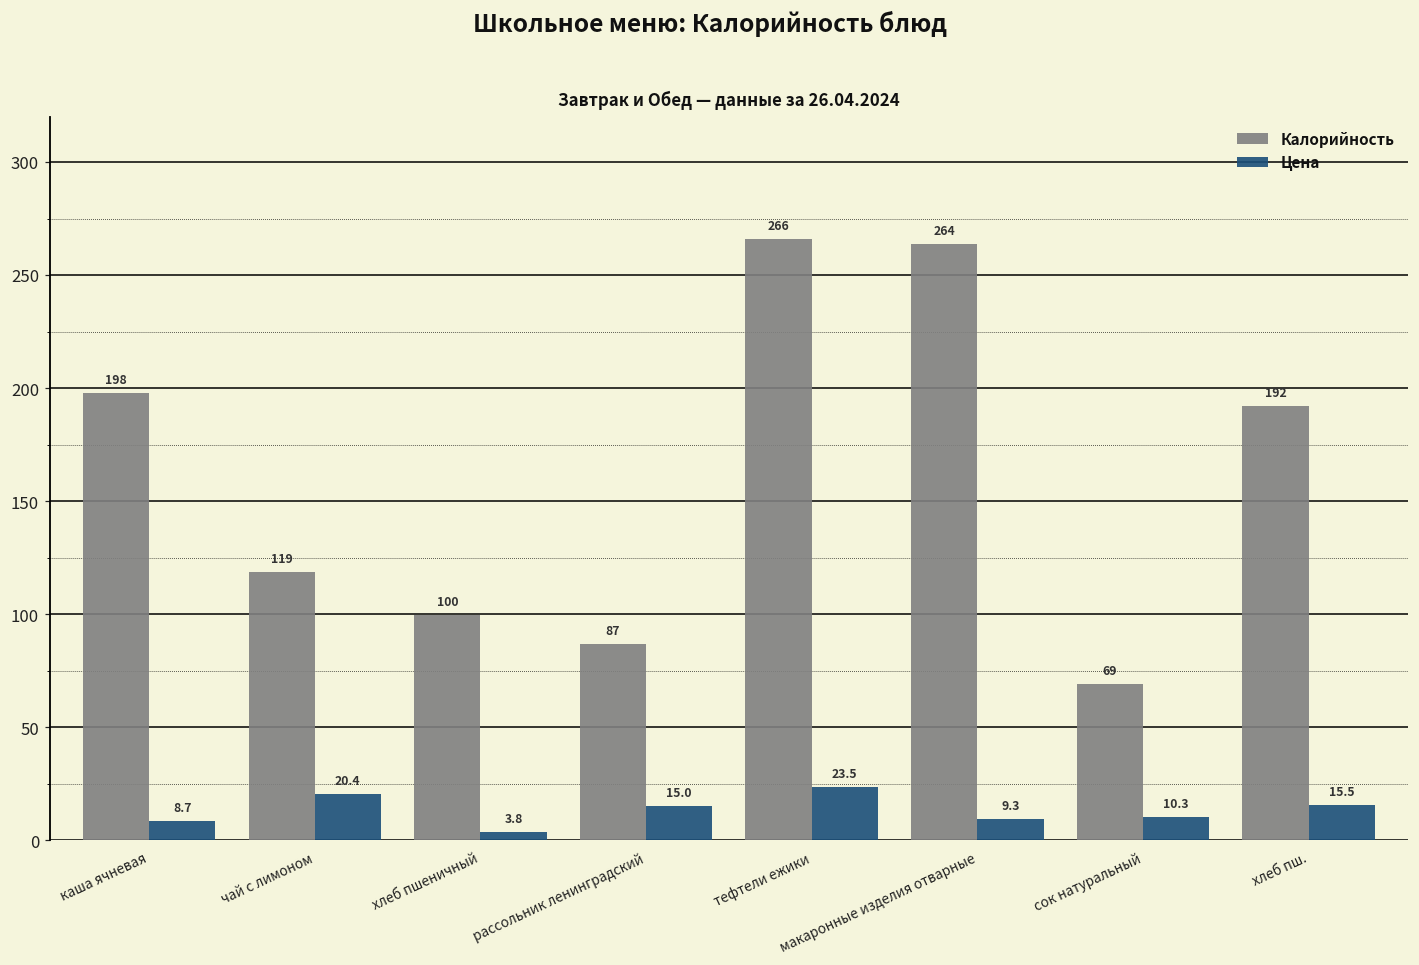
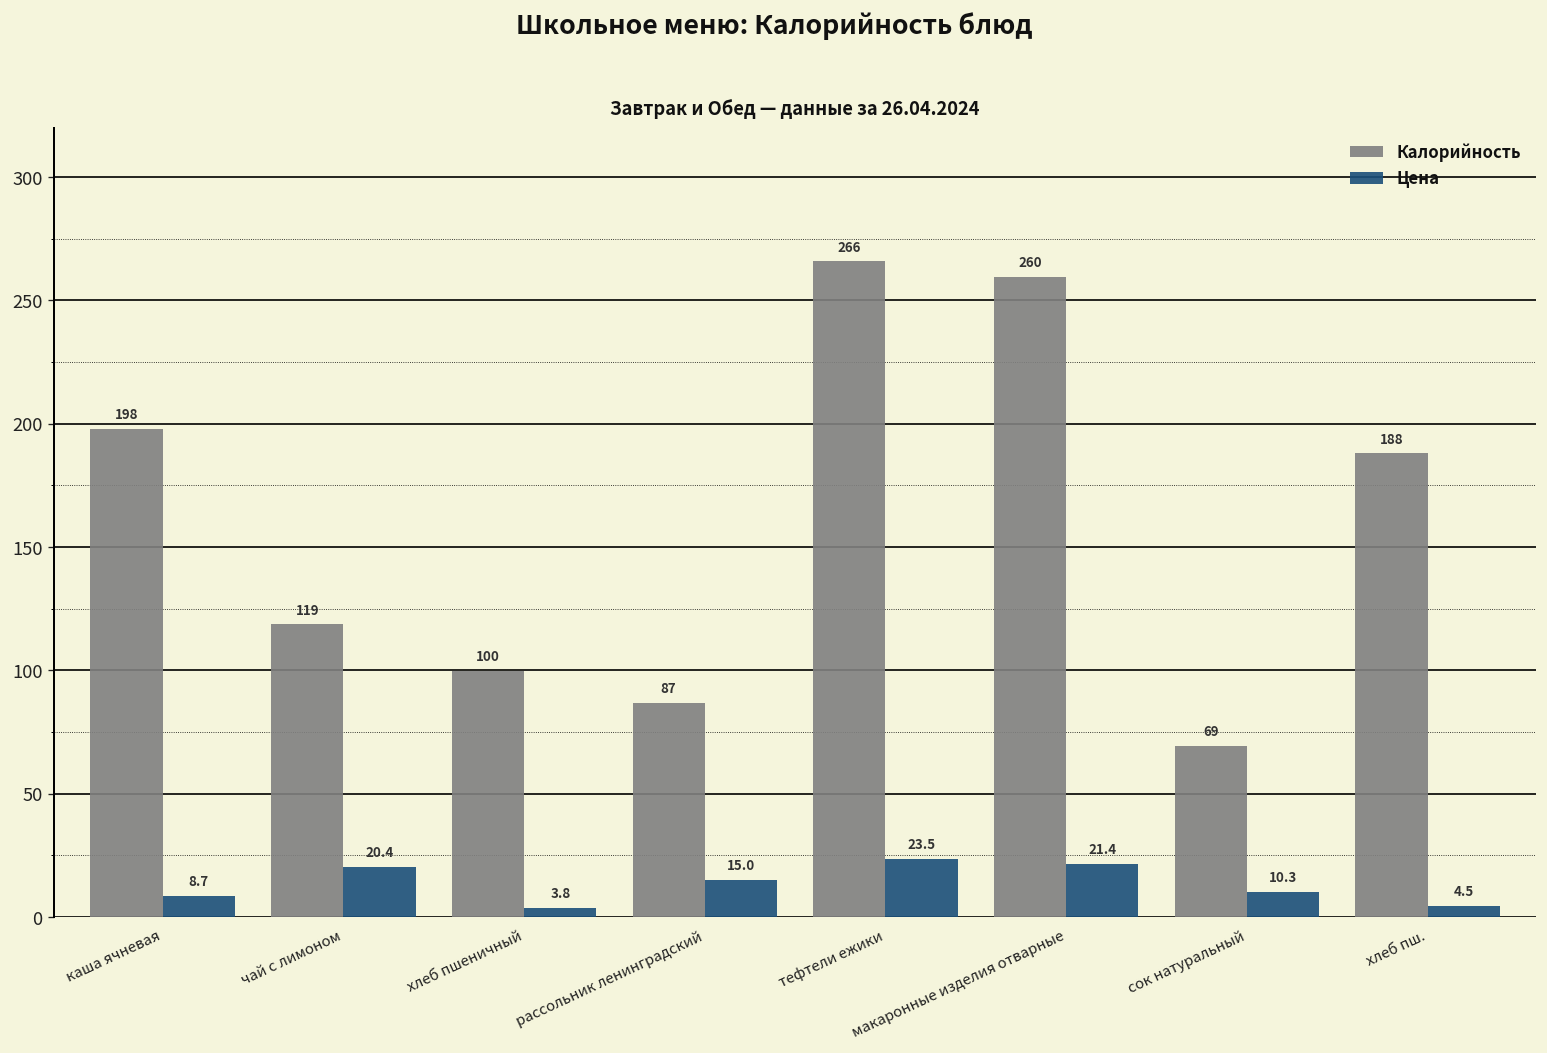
Калорийность, макаронные изделия отварные: 264 -> 260
Цена, макаронные изделия отварные: 9.3 -> 21.4
Калорийность, хлеб пш.: 192 -> 188
Цена, хлеб пш.: 15.5 -> 4.5
